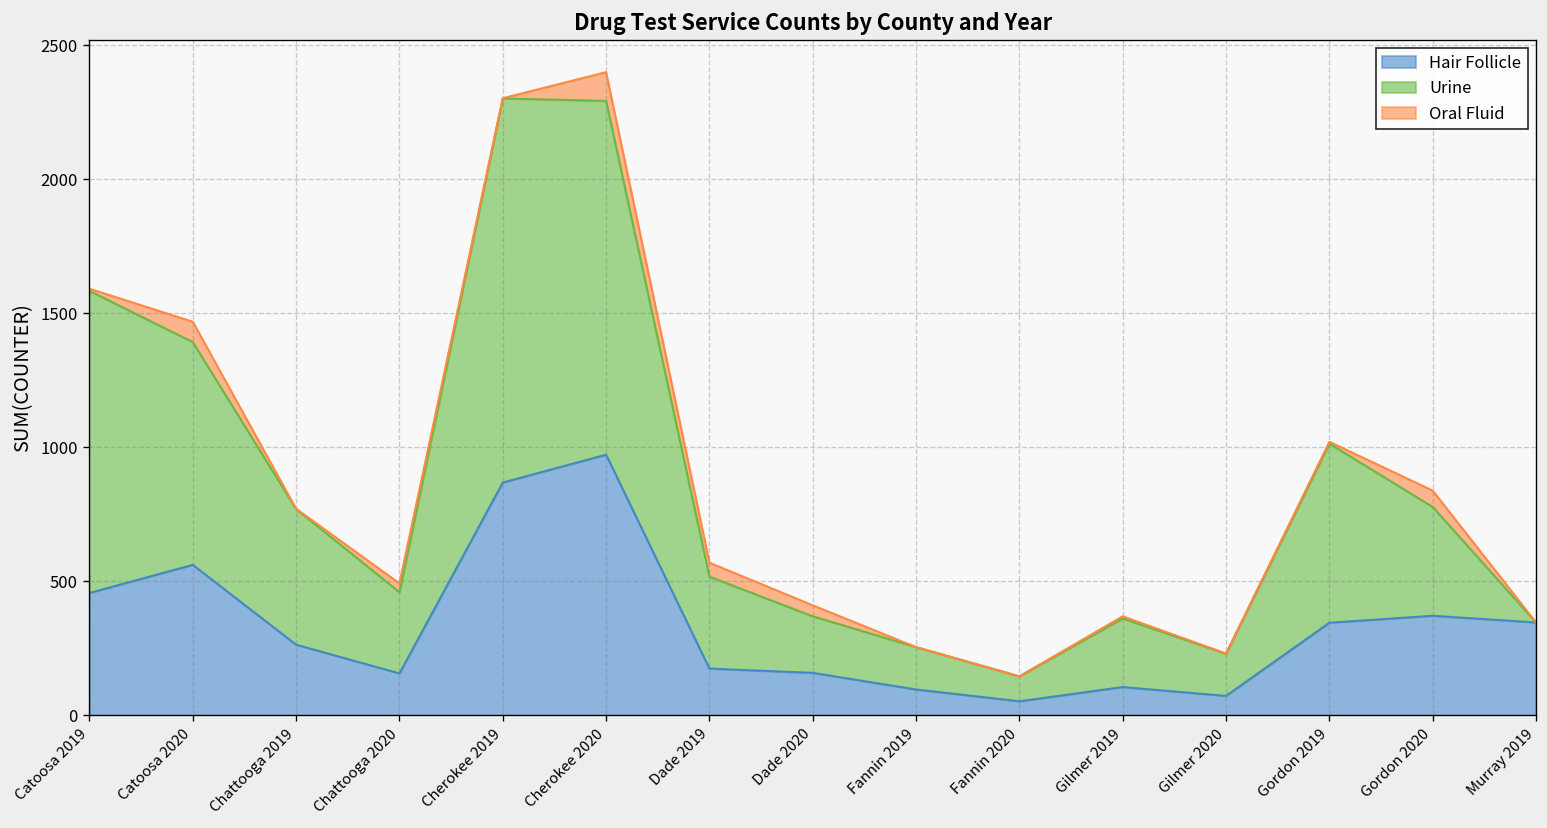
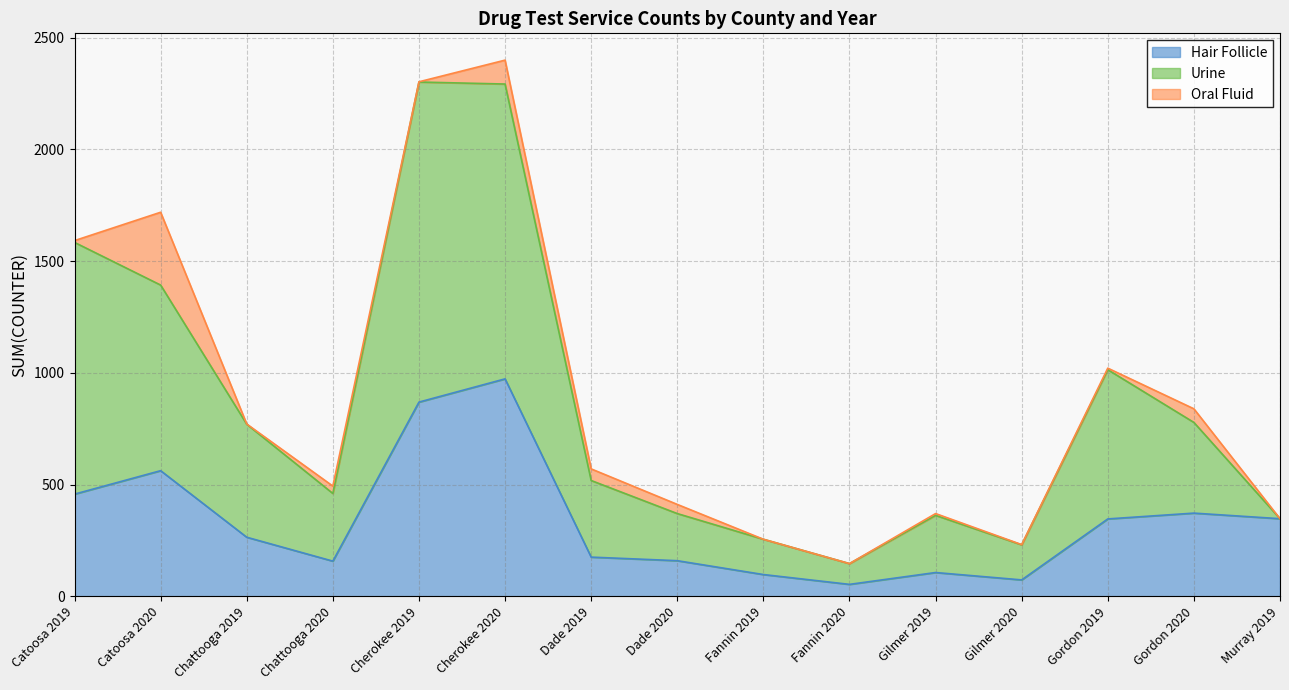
Oral Fluid, Catoosa 2020: 80 -> 330
